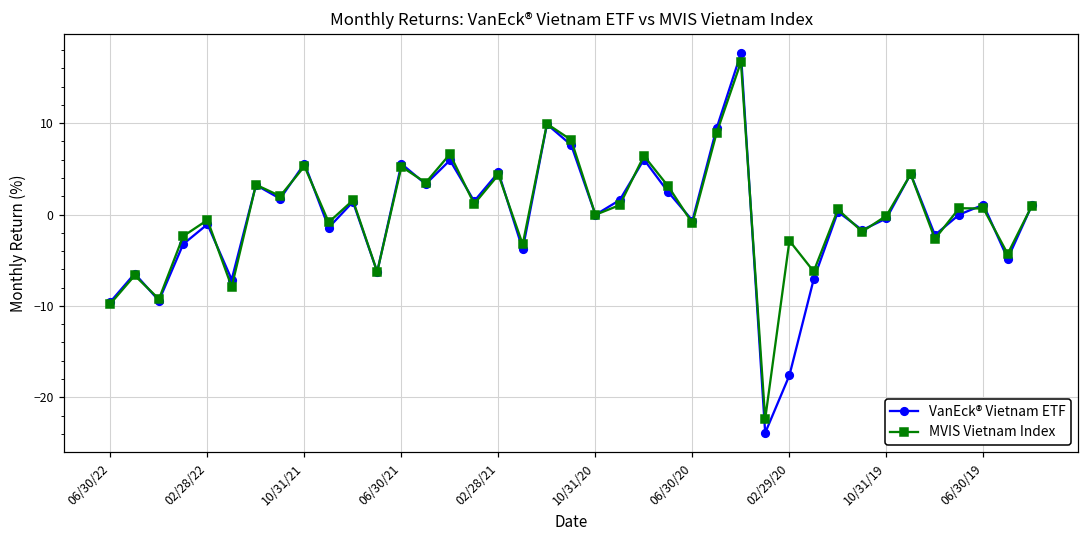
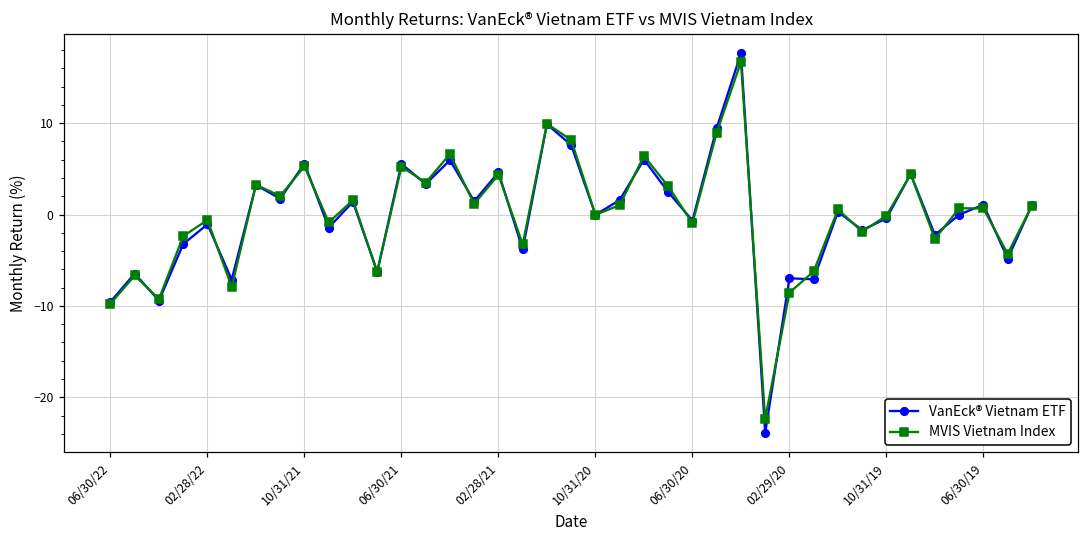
VanEck® Vietnam ETF, 02/29/20: -18 -> -7
MVIS Vietnam Index, 02/29/20: -3 -> -9
